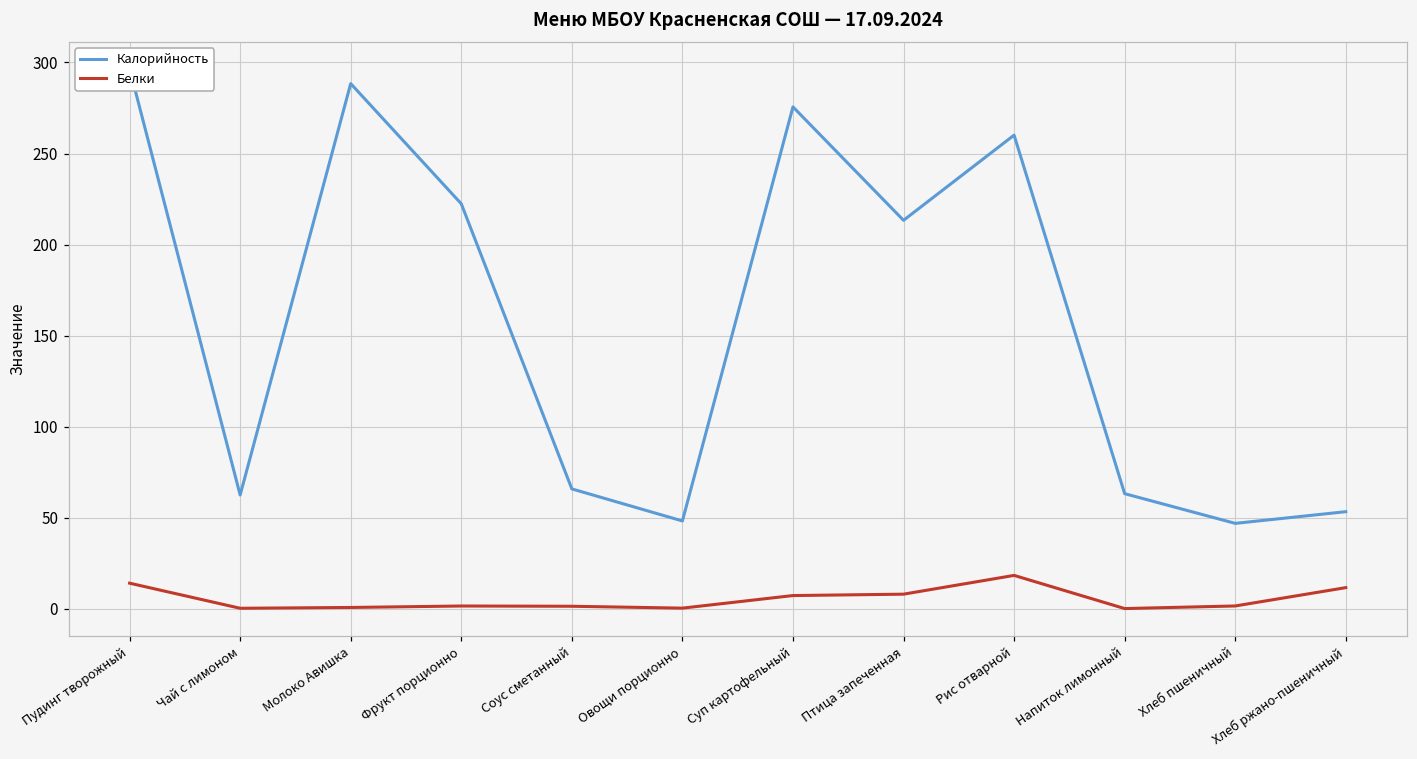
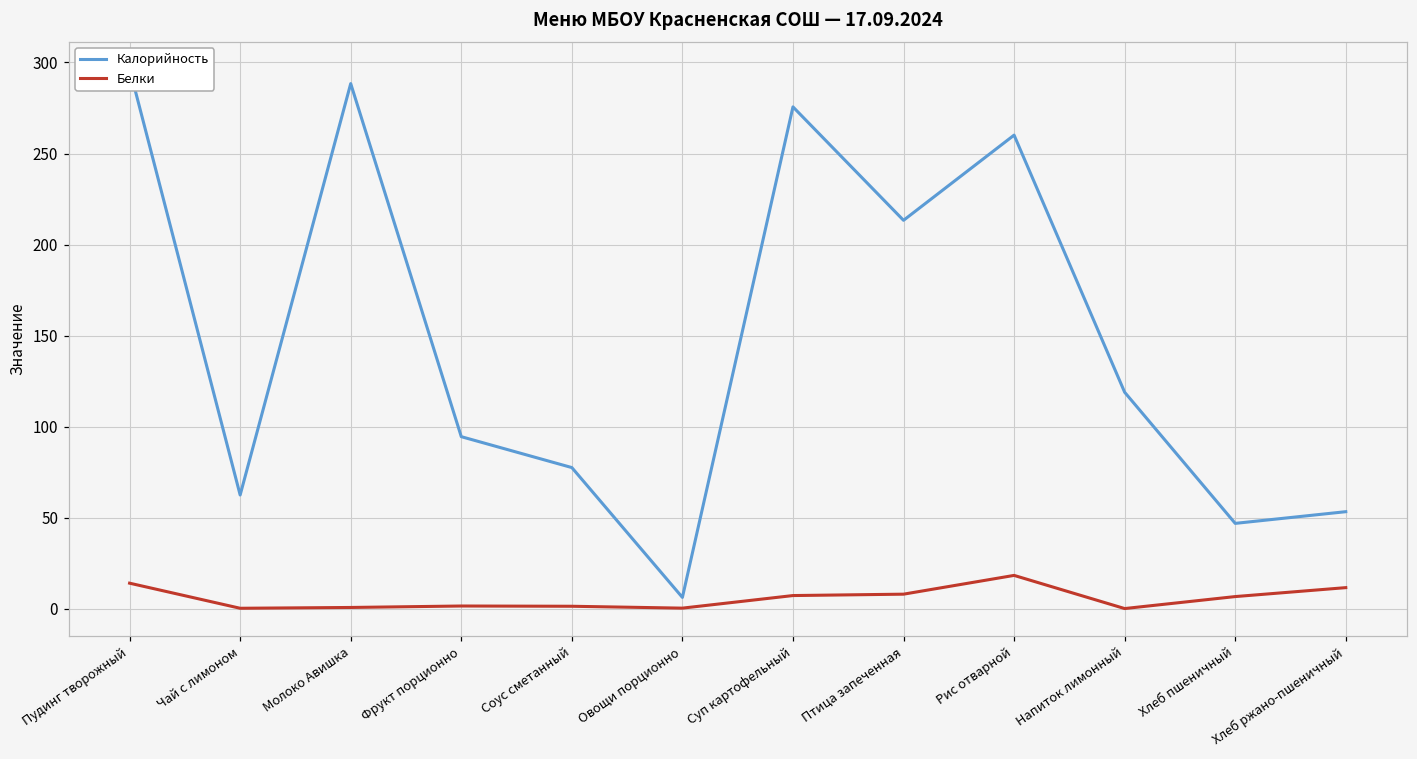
Калорийность, Фрукт порционно: 222 -> 95
Калорийность, Соус сметанный: 66 -> 78
Калорийность, Овощи порционно: 48 -> 6
Калорийность, Напиток лимонный: 63 -> 119
Белки, Хлеб пшеничный: 2 -> 7
